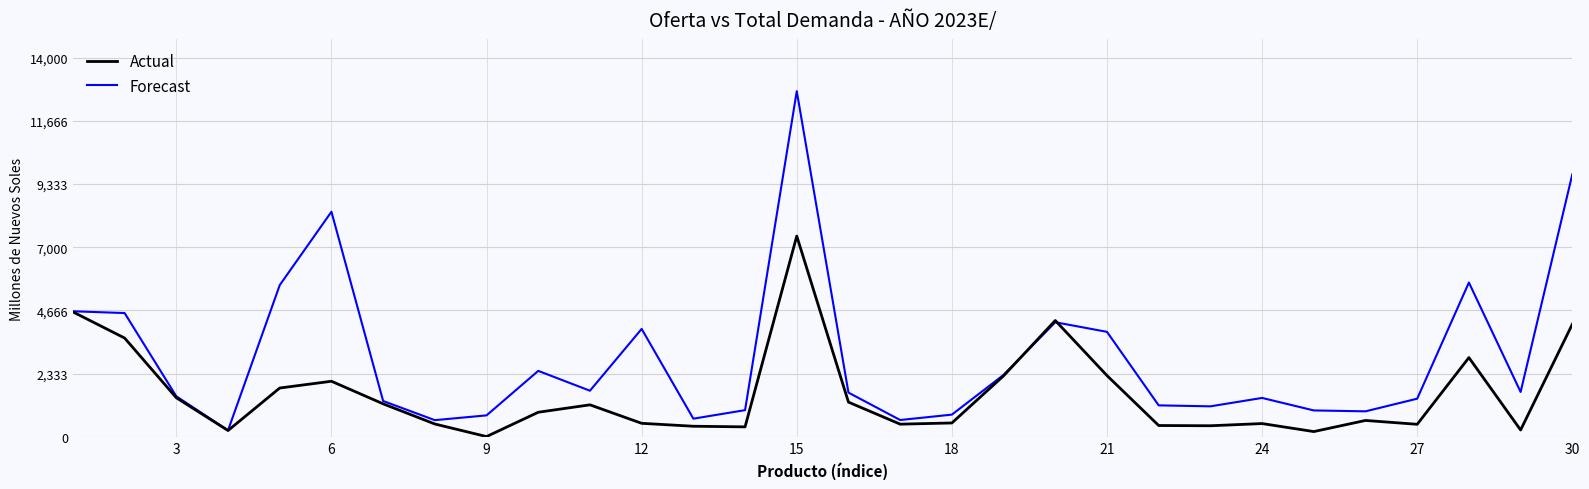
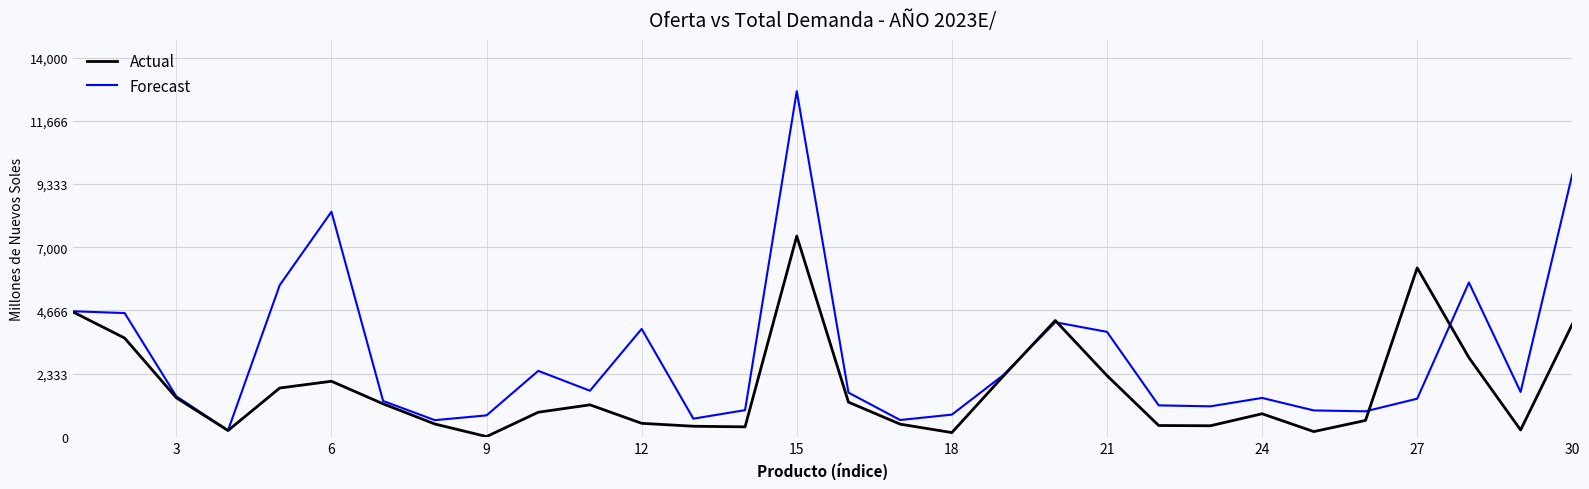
Actual, 18: 500 -> 200
Actual, 24: 500 -> 800
Actual, 27: 500 -> 6,200
